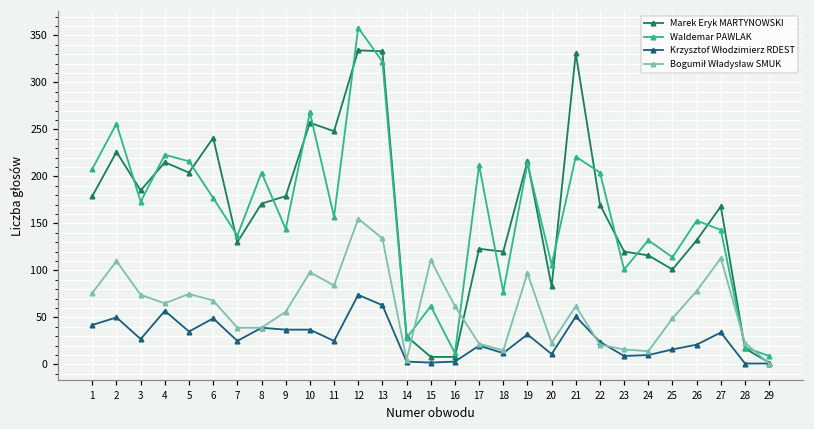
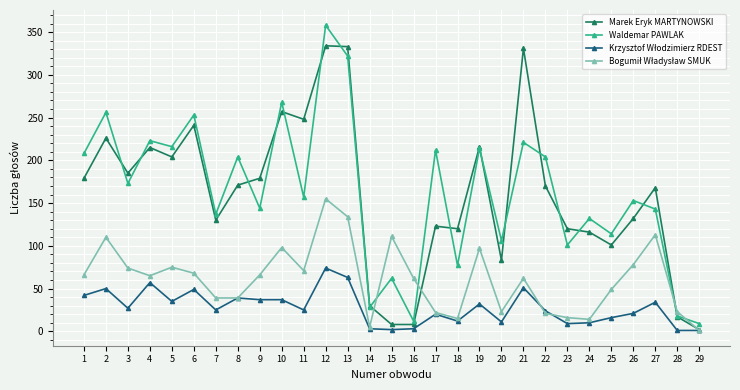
Bogumił Władysław SMUK, 1: 80 -> 70
Waldemar PAWLAK, 6: 180 -> 250
Bogumił Władysław SMUK, 9: 60 -> 70
Bogumił Władysław SMUK, 11: 80 -> 70
